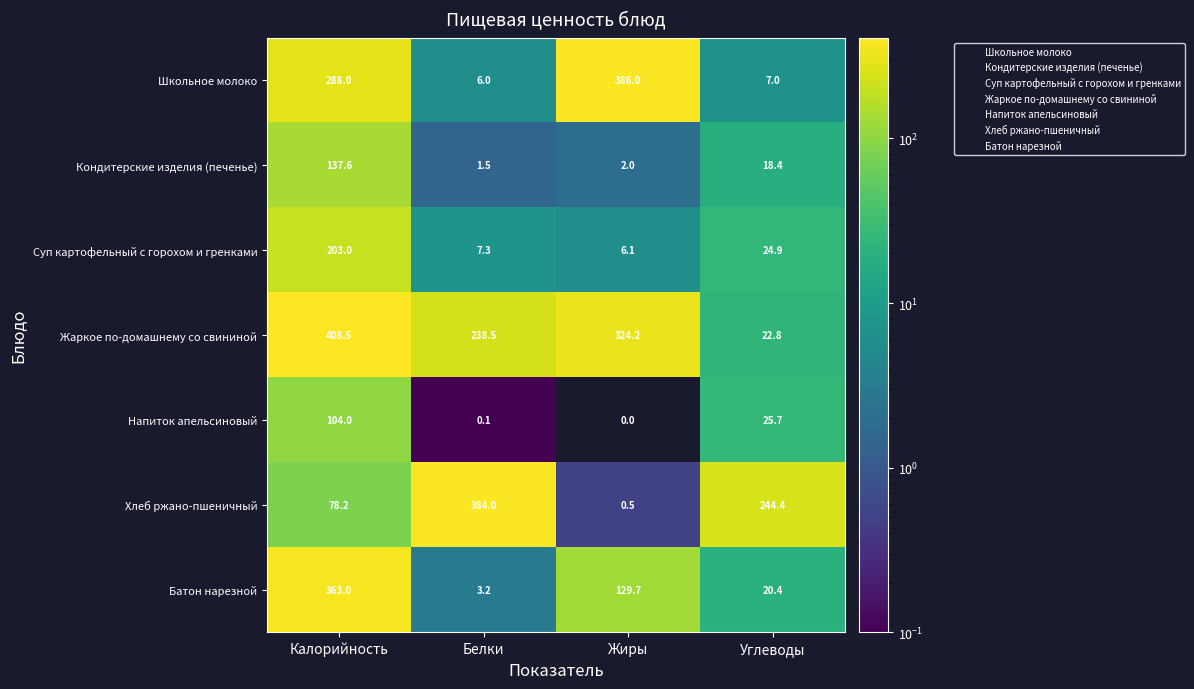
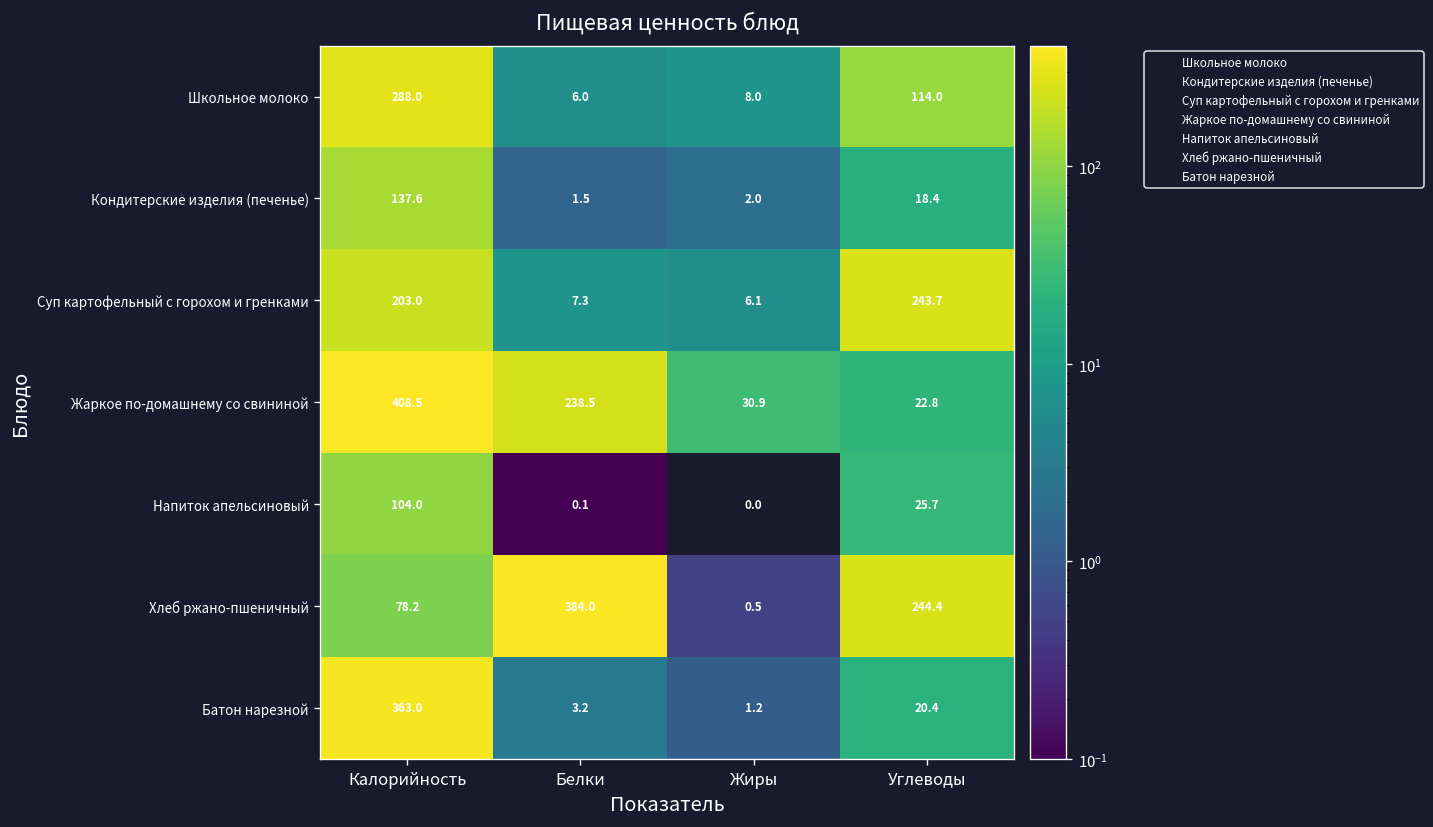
Школьное молоко, Жиры: 386.0 -> 8.0
Школьное молоко, Углеводы: 7.0 -> 114.0
Суп картофельный с горохом и гренками, Углеводы: 24.9 -> 243.7
Жаркое по-домашнему со свининой, Жиры: 324.2 -> 30.9
Батон нарезной, Жиры: 129.7 -> 1.2
